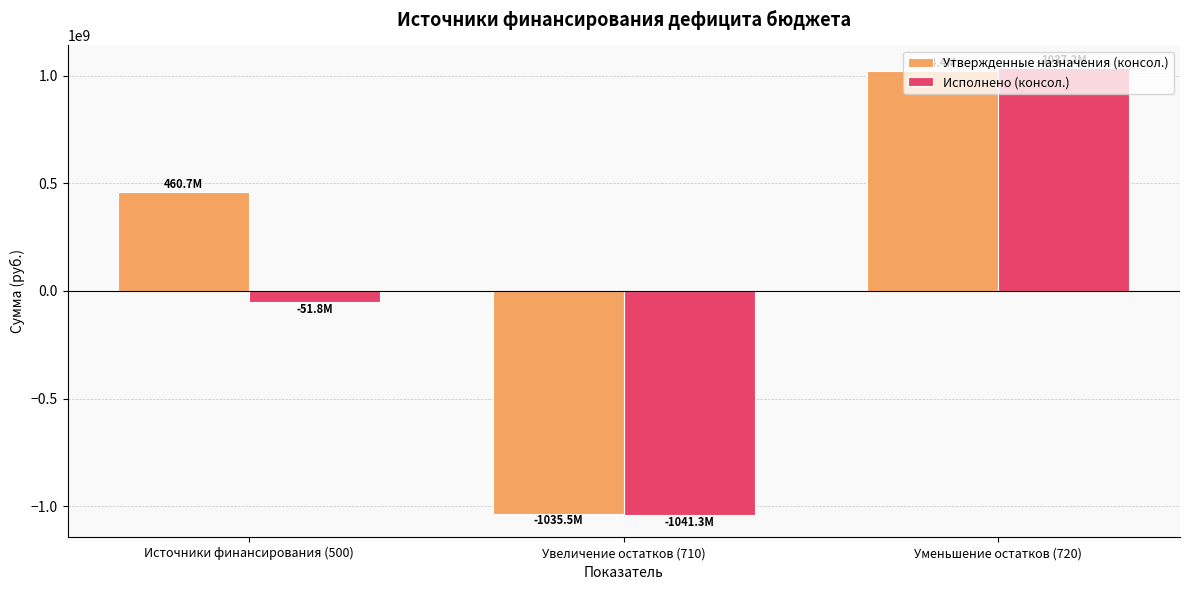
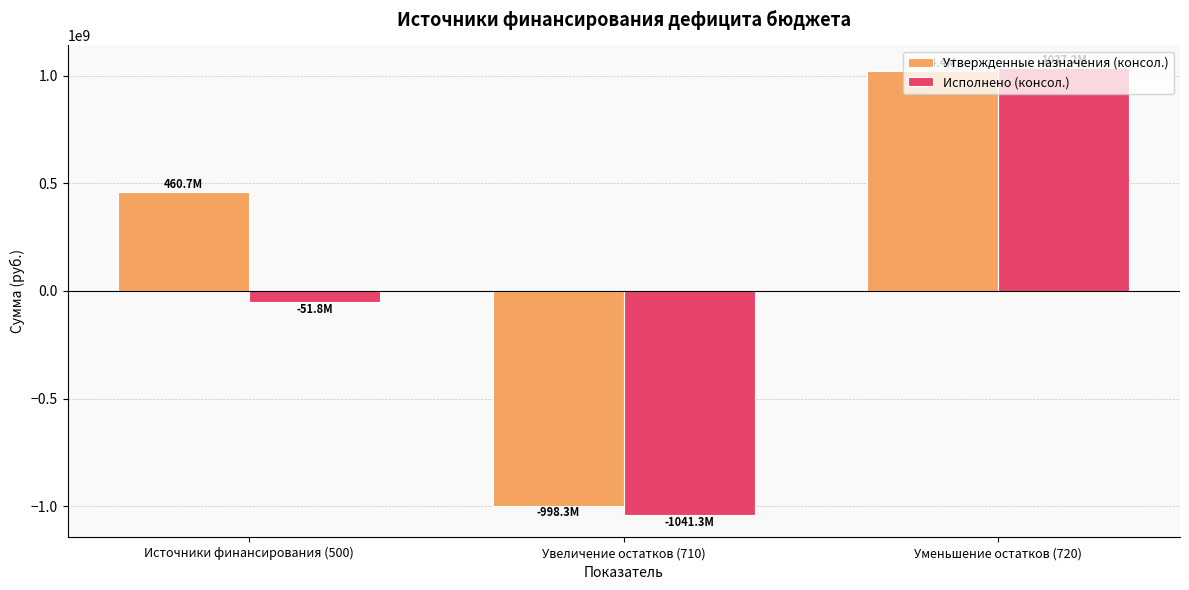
Утвержденные назначения (консол.), Увеличение остатков (710): -1035.5M -> -998.3M
